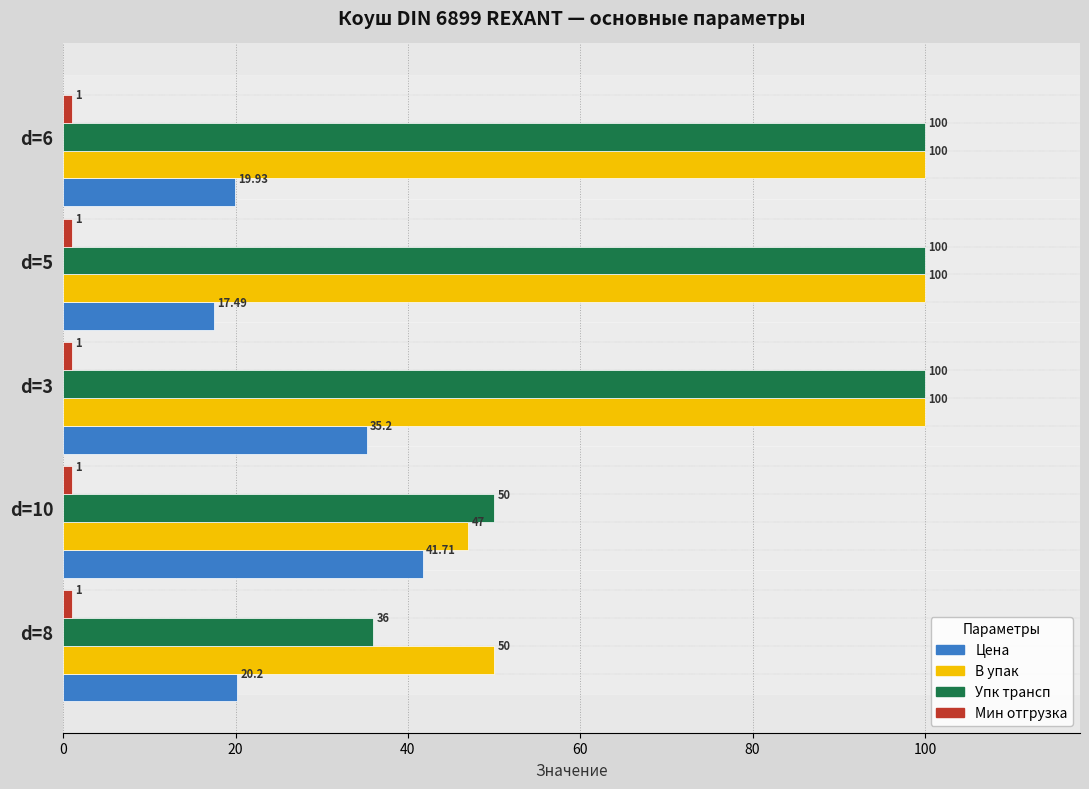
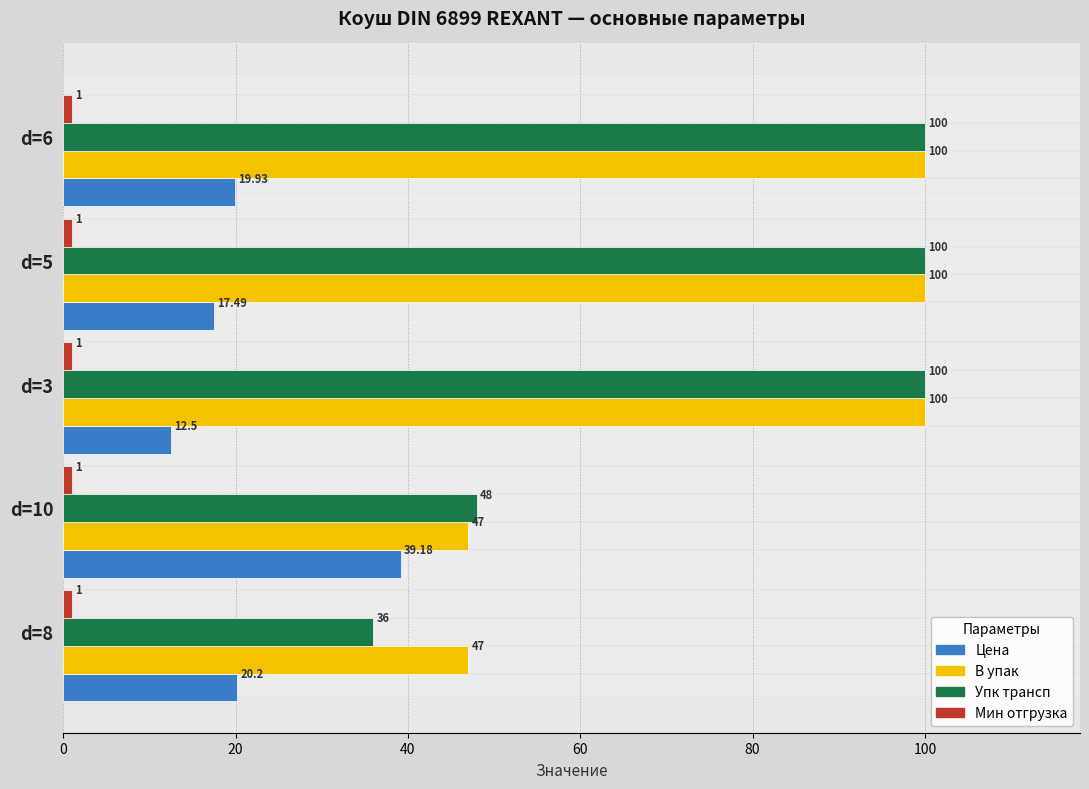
Цена, d=3: 35.2 -> 12.5
Упк трансп, d=10: 50 -> 48
Цена, d=10: 41.71 -> 39.18
В упак, d=8: 50 -> 47
